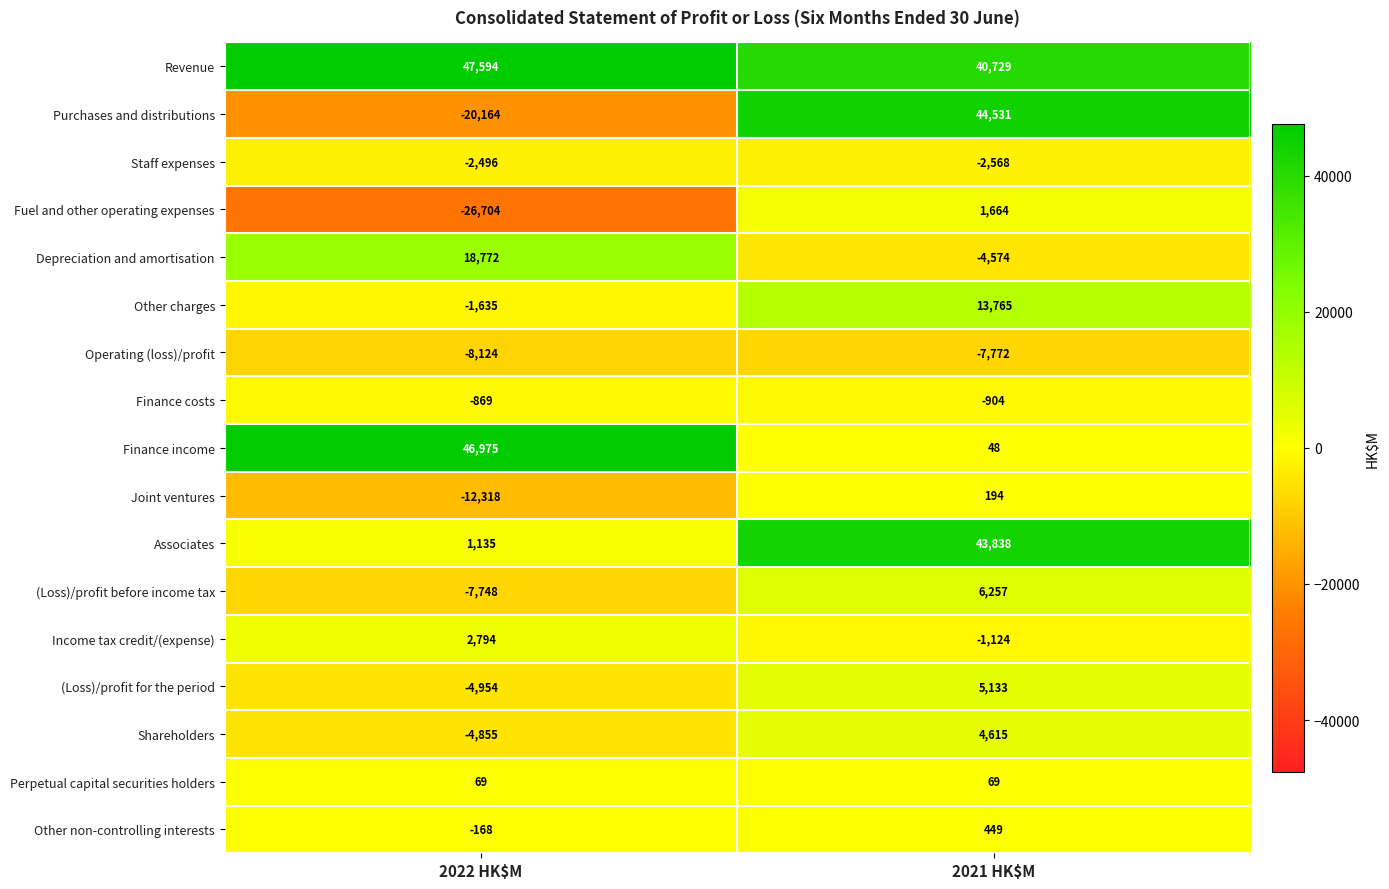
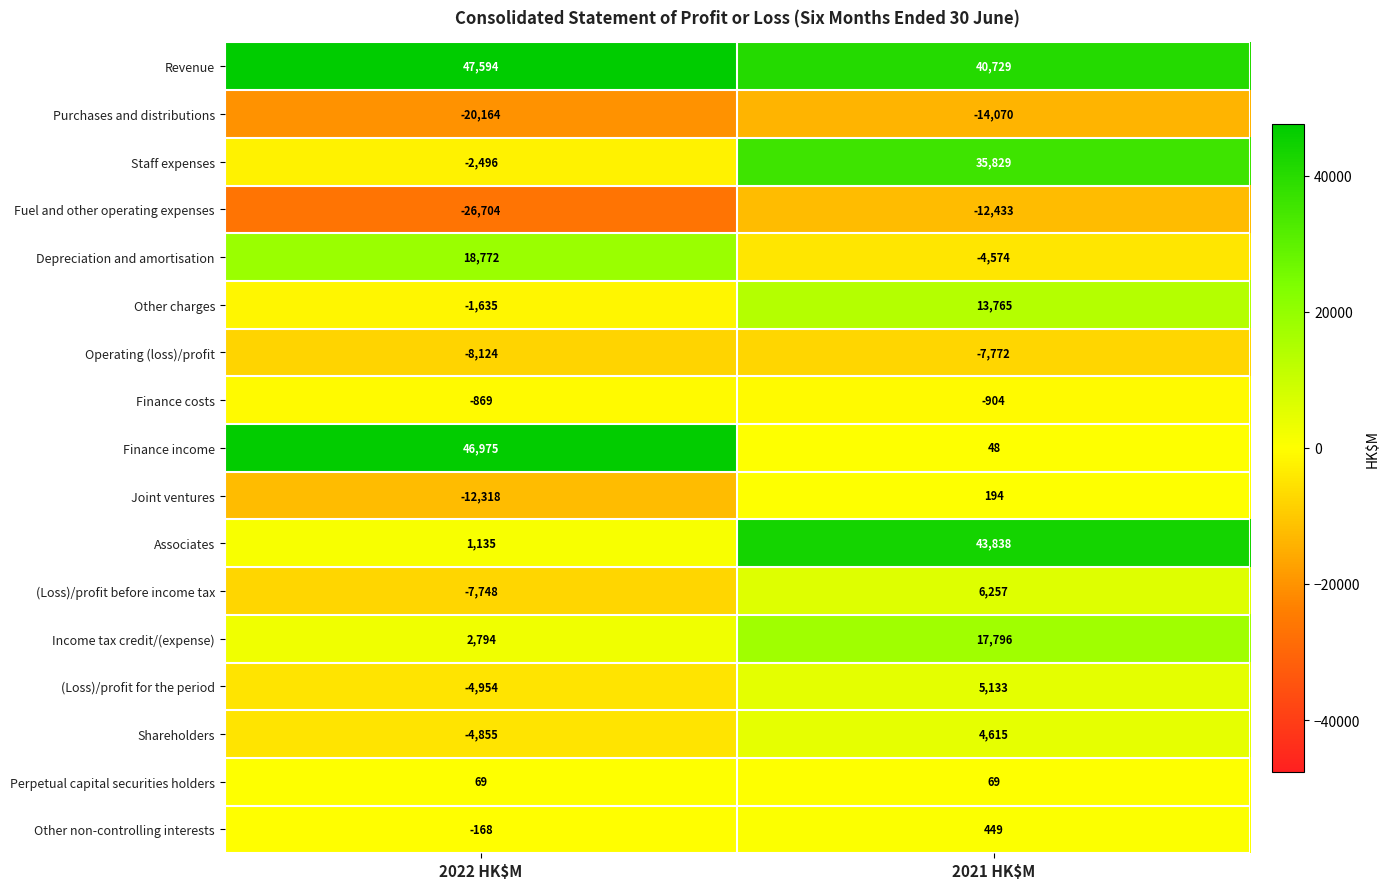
Purchases and distributions, 2021 HK$M: 44,531 -> -14,070
Staff expenses, 2021 HK$M: -2,568 -> 35,829
Fuel and other operating expenses, 2021 HK$M: 1,664 -> -12,433
Income tax credit/(expense), 2021 HK$M: -1,124 -> 17,796
